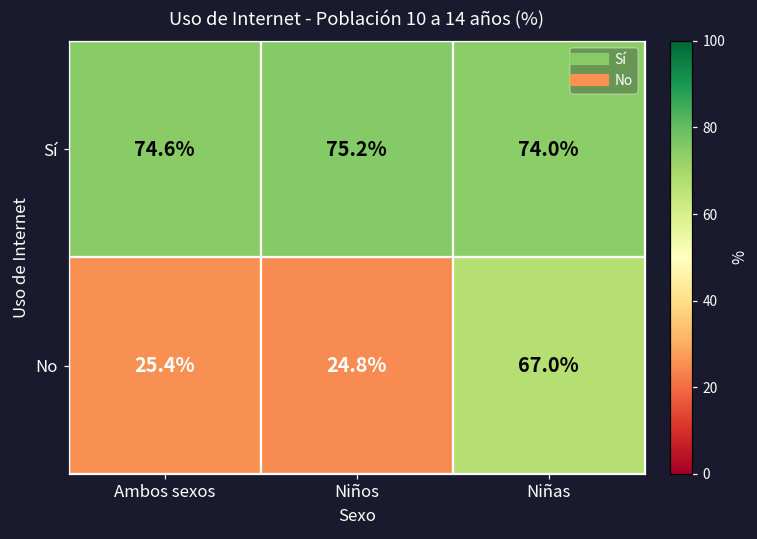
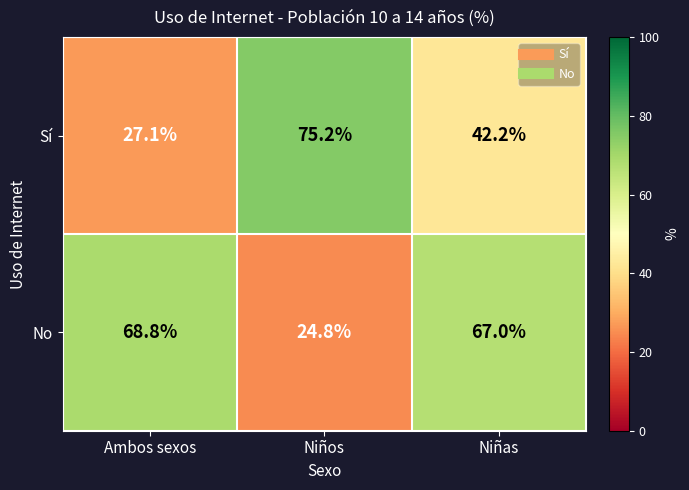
Sí, Ambos sexos: 74.6% -> 27.1%
Sí, Niñas: 74.0% -> 42.2%
No, Ambos sexos: 25.4% -> 68.8%
